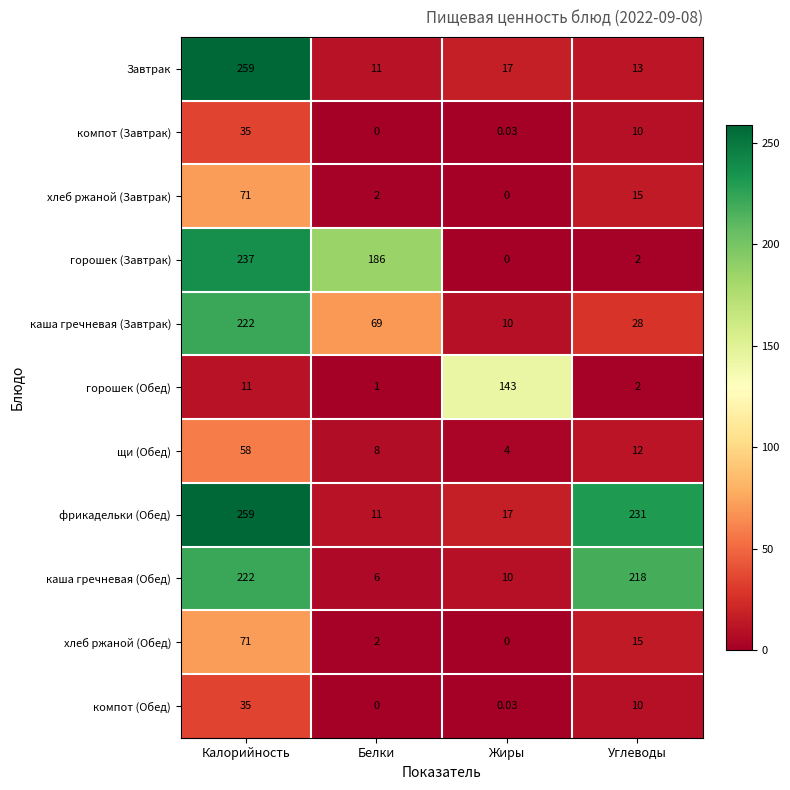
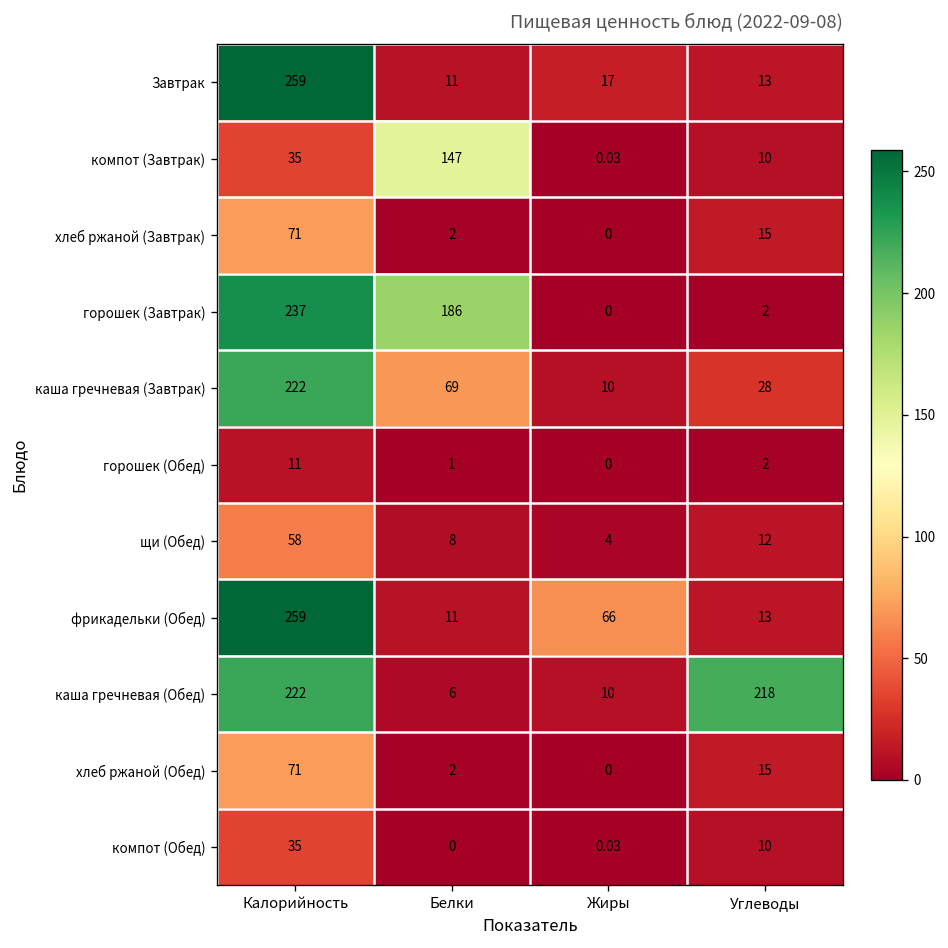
компот (Завтрак), Белки: 0 -> 147
горошек (Обед), Жиры: 143 -> 0
фрикадельки (Обед), Жиры: 17 -> 66
фрикадельки (Обед), Углеводы: 231 -> 13
